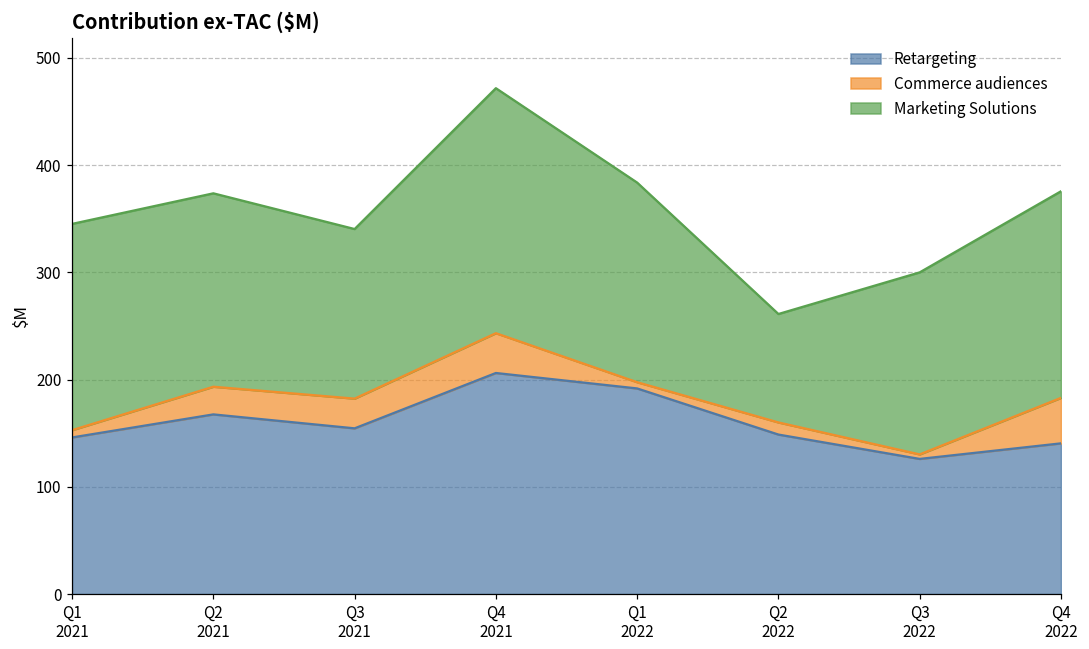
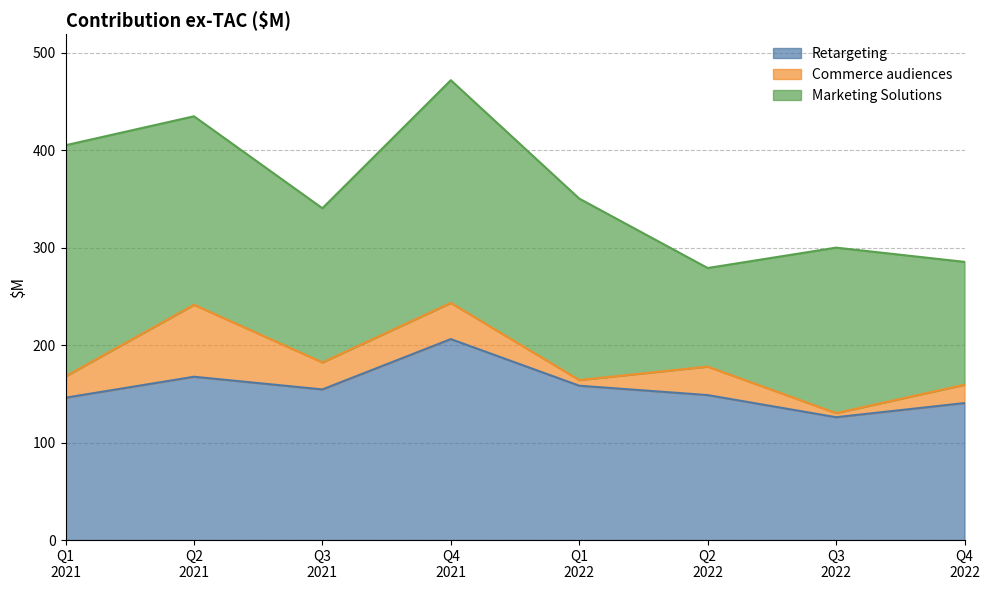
Commerce audiences, Q1 2021: 10 -> 20
Marketing Solutions, Q1 2021: 190 -> 240
Commerce audiences, Q2 2021: 30 -> 70
Marketing Solutions, Q2 2021: 180 -> 190
Retargeting, Q1 2022: 190 -> 160
Commerce audiences, Q2 2022: 10 -> 30
Commerce audiences, Q4 2022: 40 -> 20
Marketing Solutions, Q4 2022: 190 -> 130
